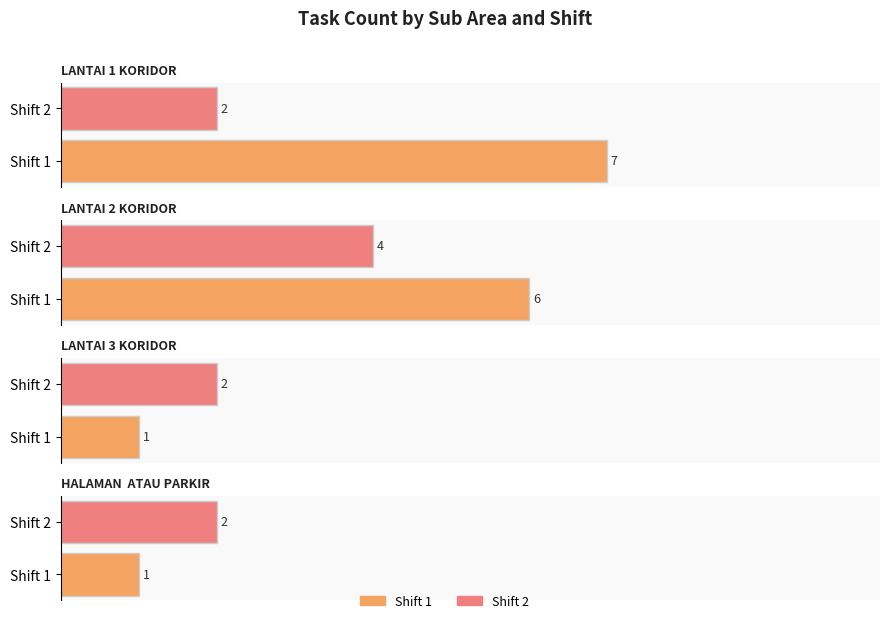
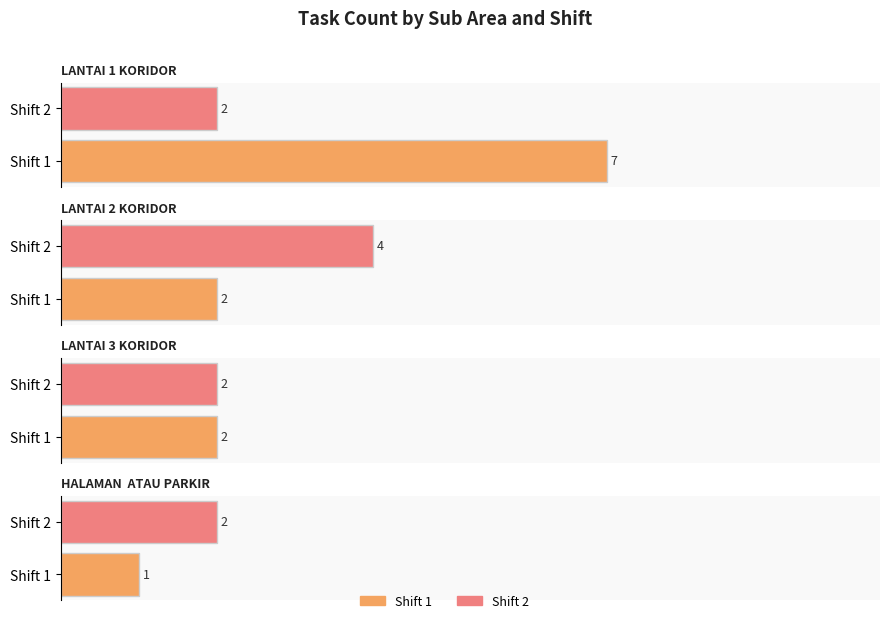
LANTAI 2 KORIDOR, Shift 1: 6 -> 2
LANTAI 3 KORIDOR, Shift 1: 1 -> 2
